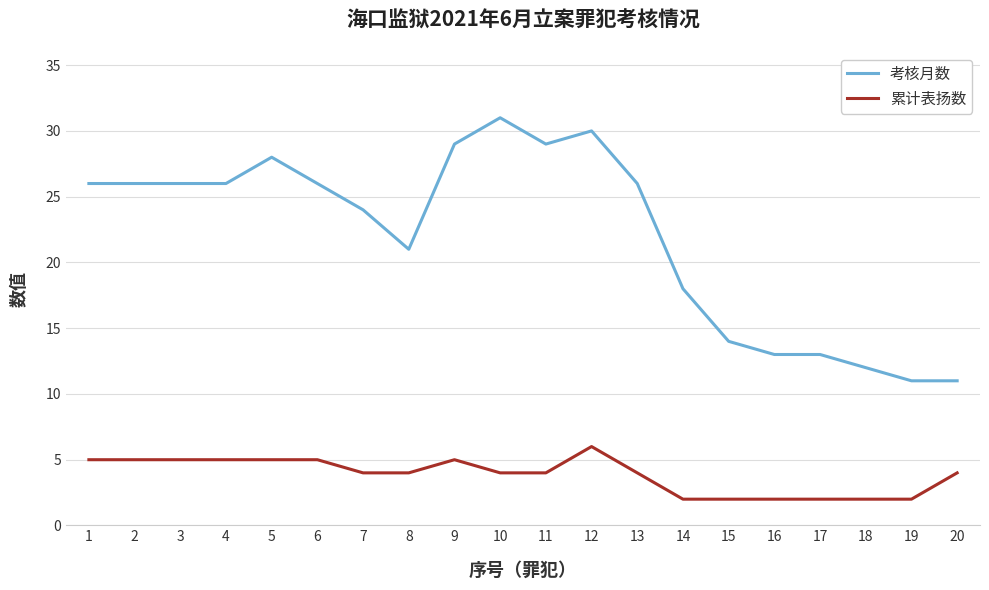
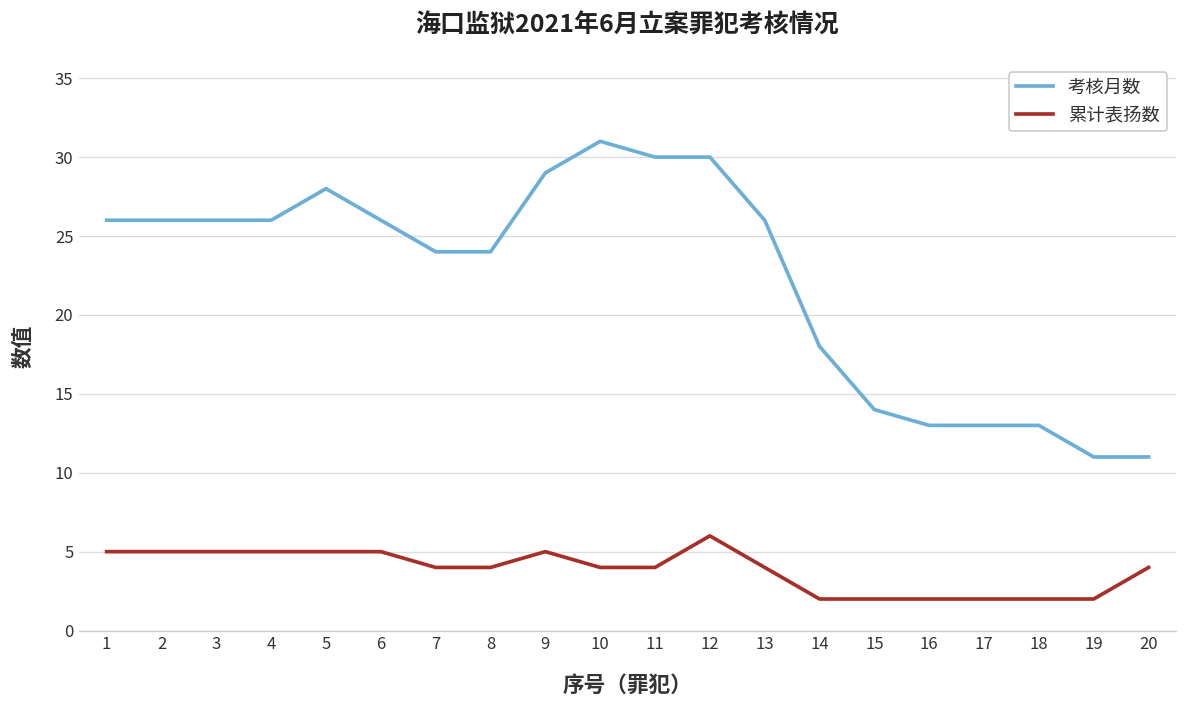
考核月数, 8: 21 -> 24
考核月数, 11: 29 -> 30
考核月数, 18: 12 -> 13
